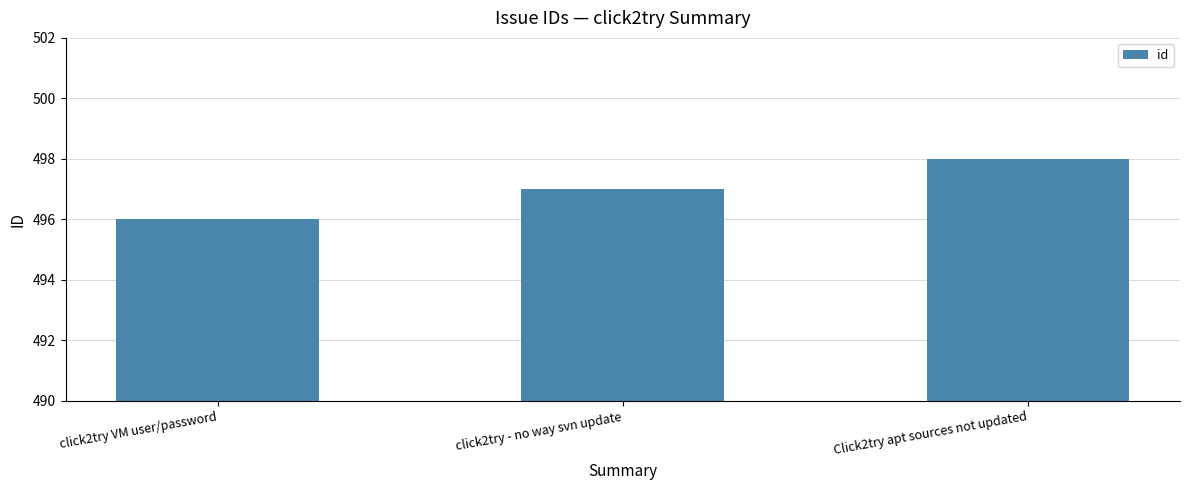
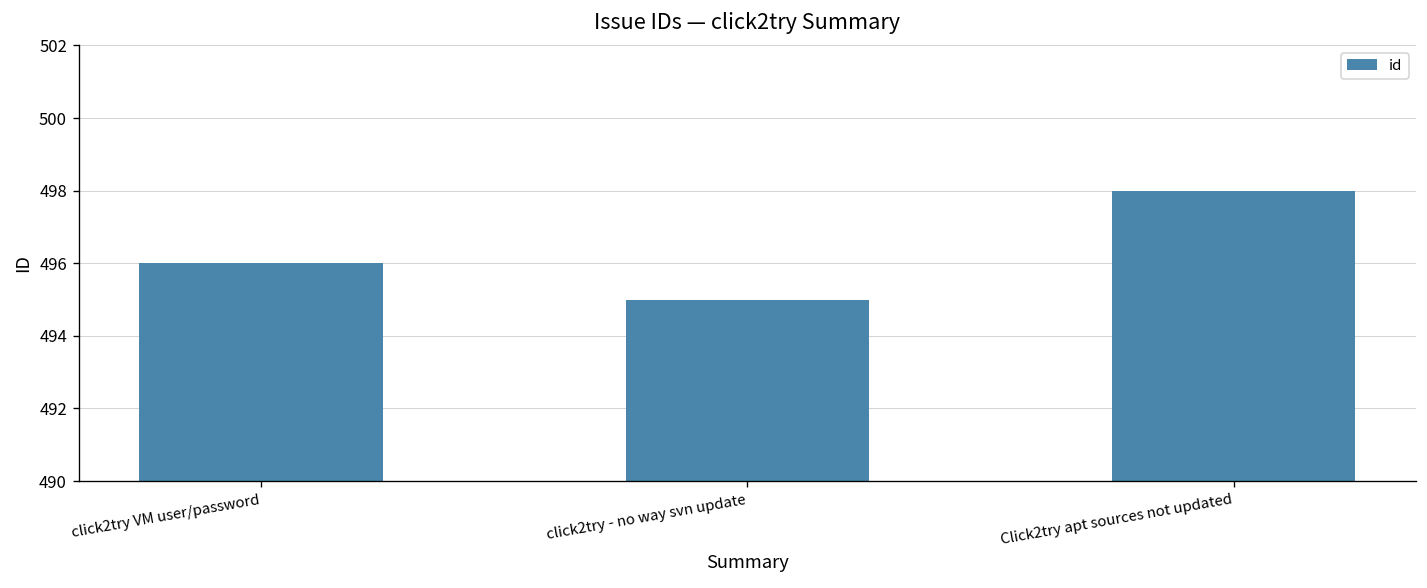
click2try - no way svn update: 497 -> 495
